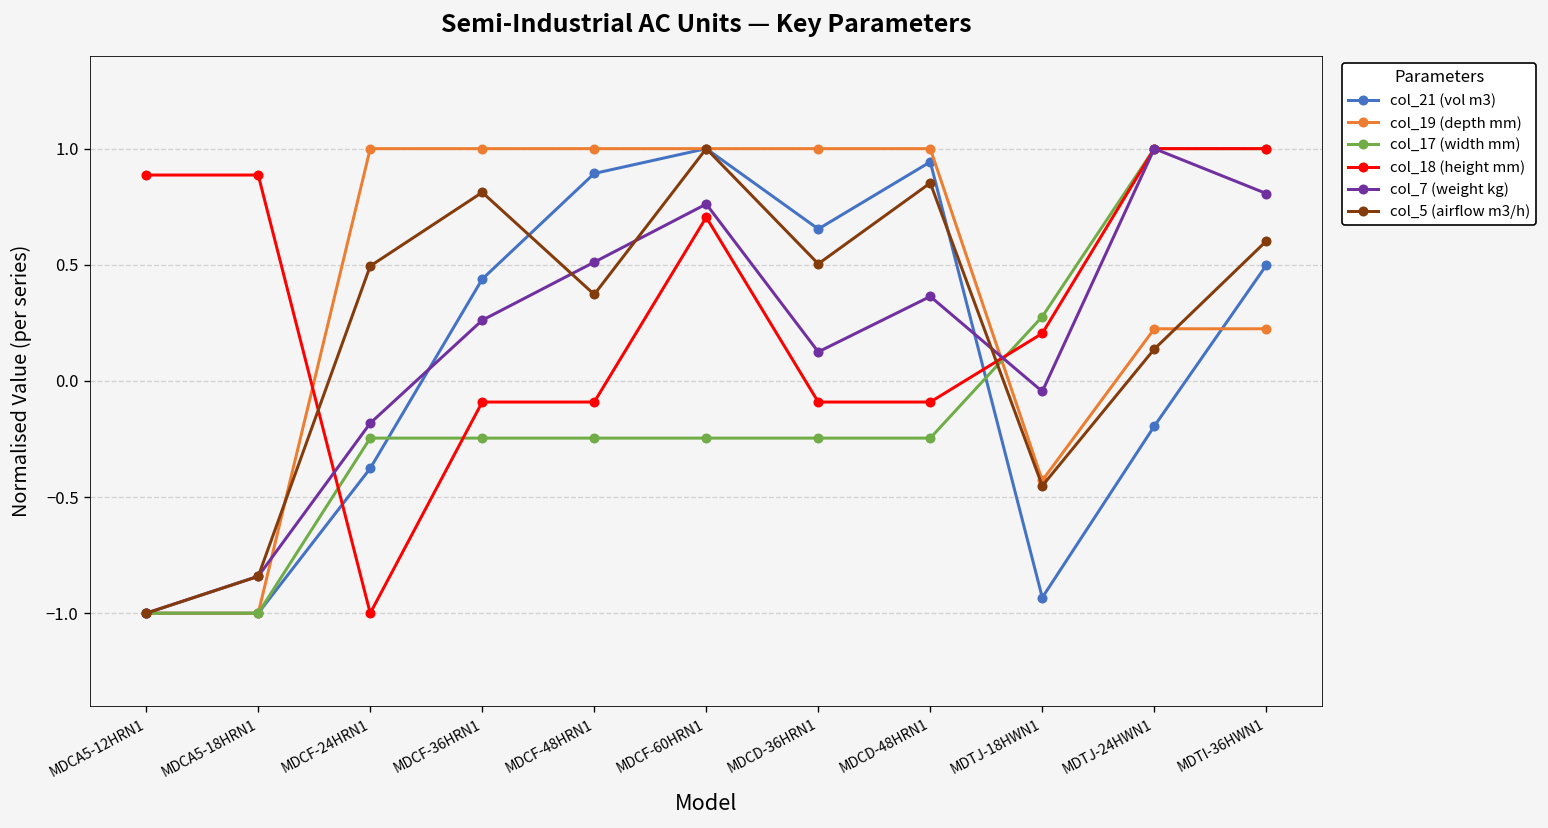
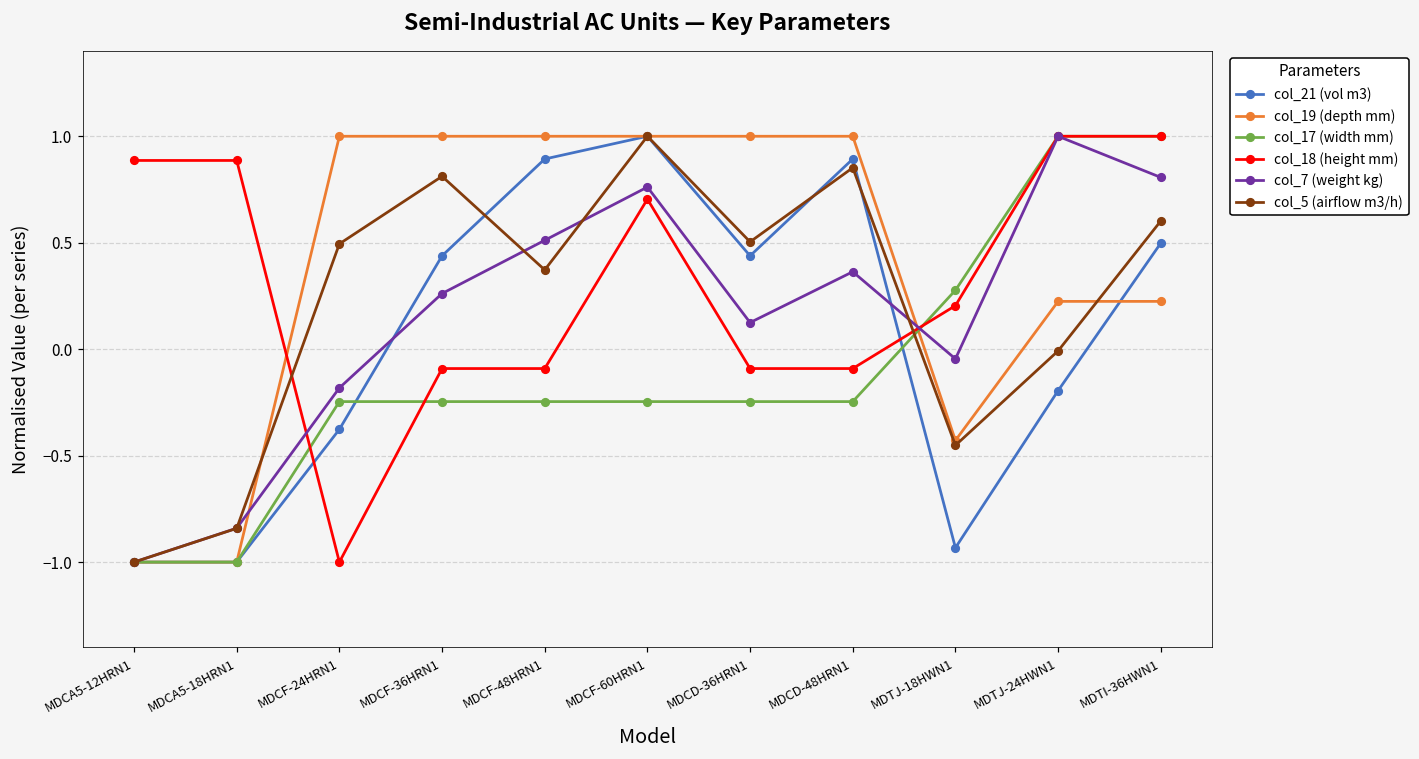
col_21 (vol m3), MDCD-36HRN1: 0.65 -> 0.44
col_21 (vol m3), MDCD-48HRN1: 0.94 -> 0.89
col_5 (airflow m3/h), MDTJ-24HWN1: 0.14 -> -0.01
